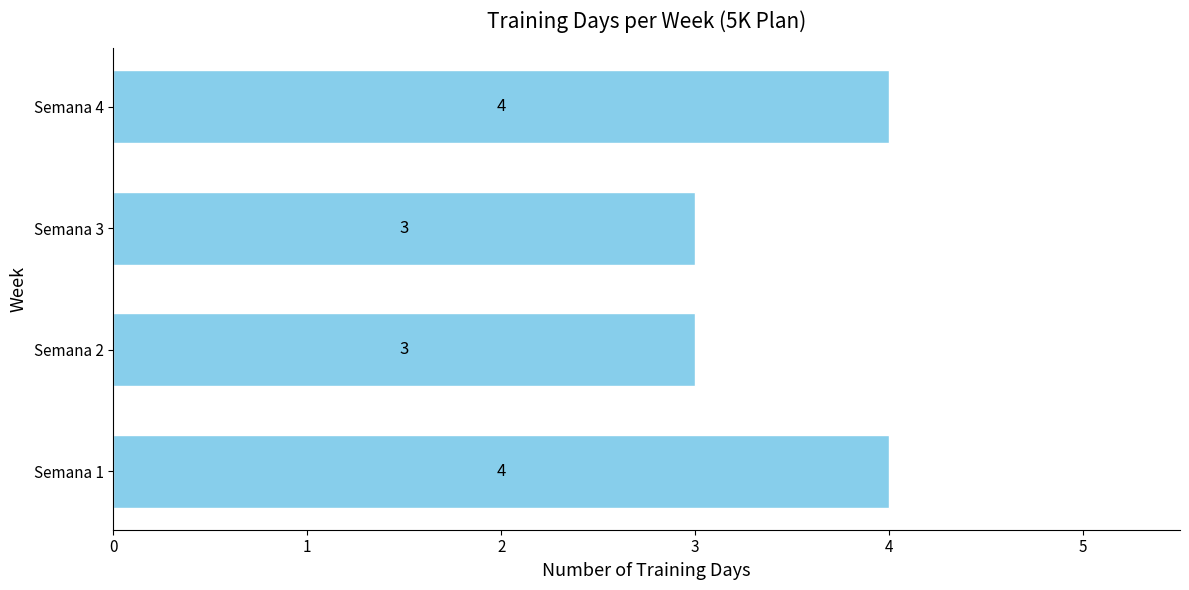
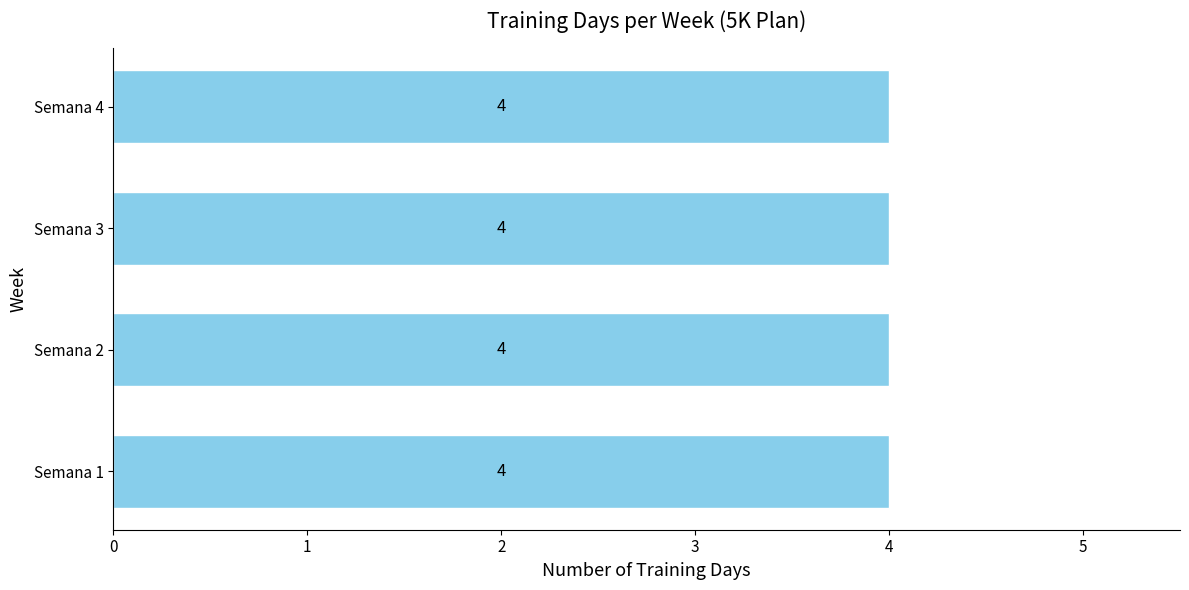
Semana 3: 3 -> 4
Semana 2: 3 -> 4
